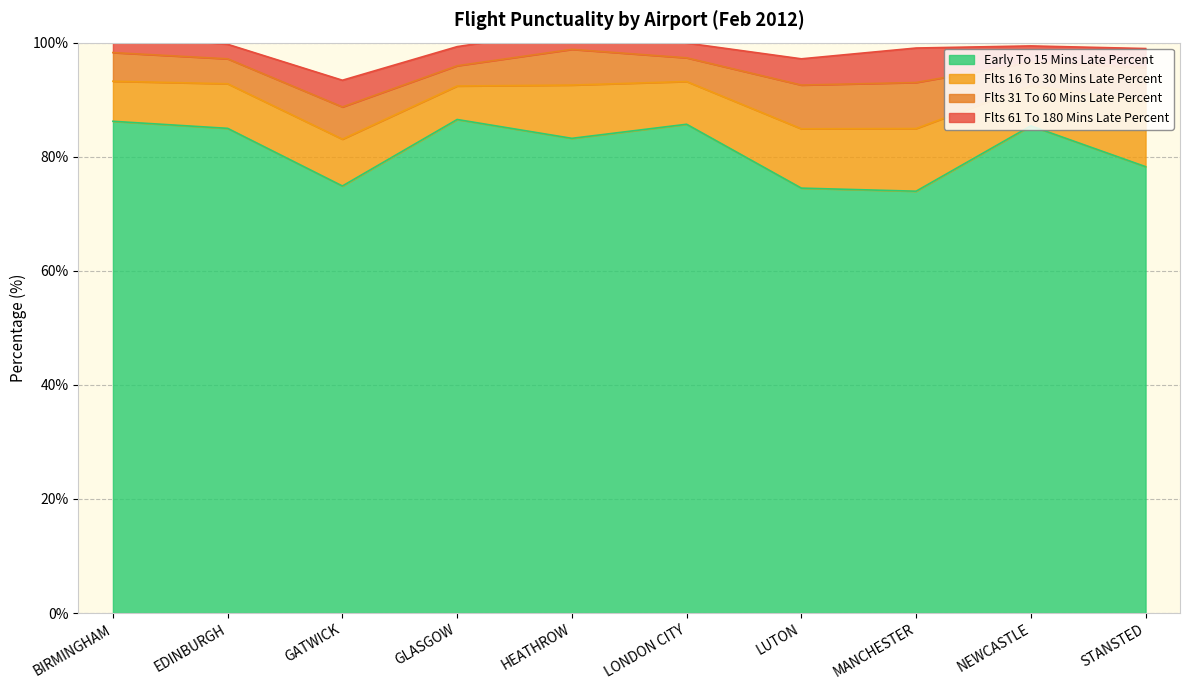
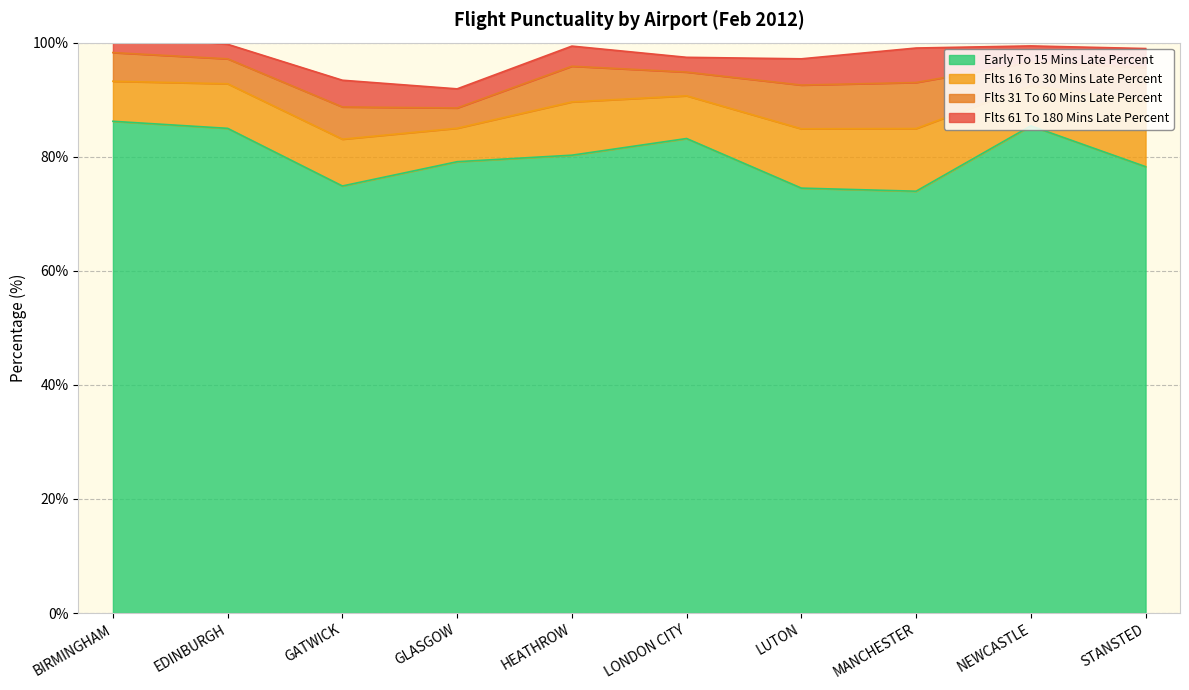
Early To 15 Mins Late Percent, GLASGOW: 87% -> 79%
Early To 15 Mins Late Percent, HEATHROW: 83% -> 80%
Early To 15 Mins Late Percent, LONDON CITY: 86% -> 83%
